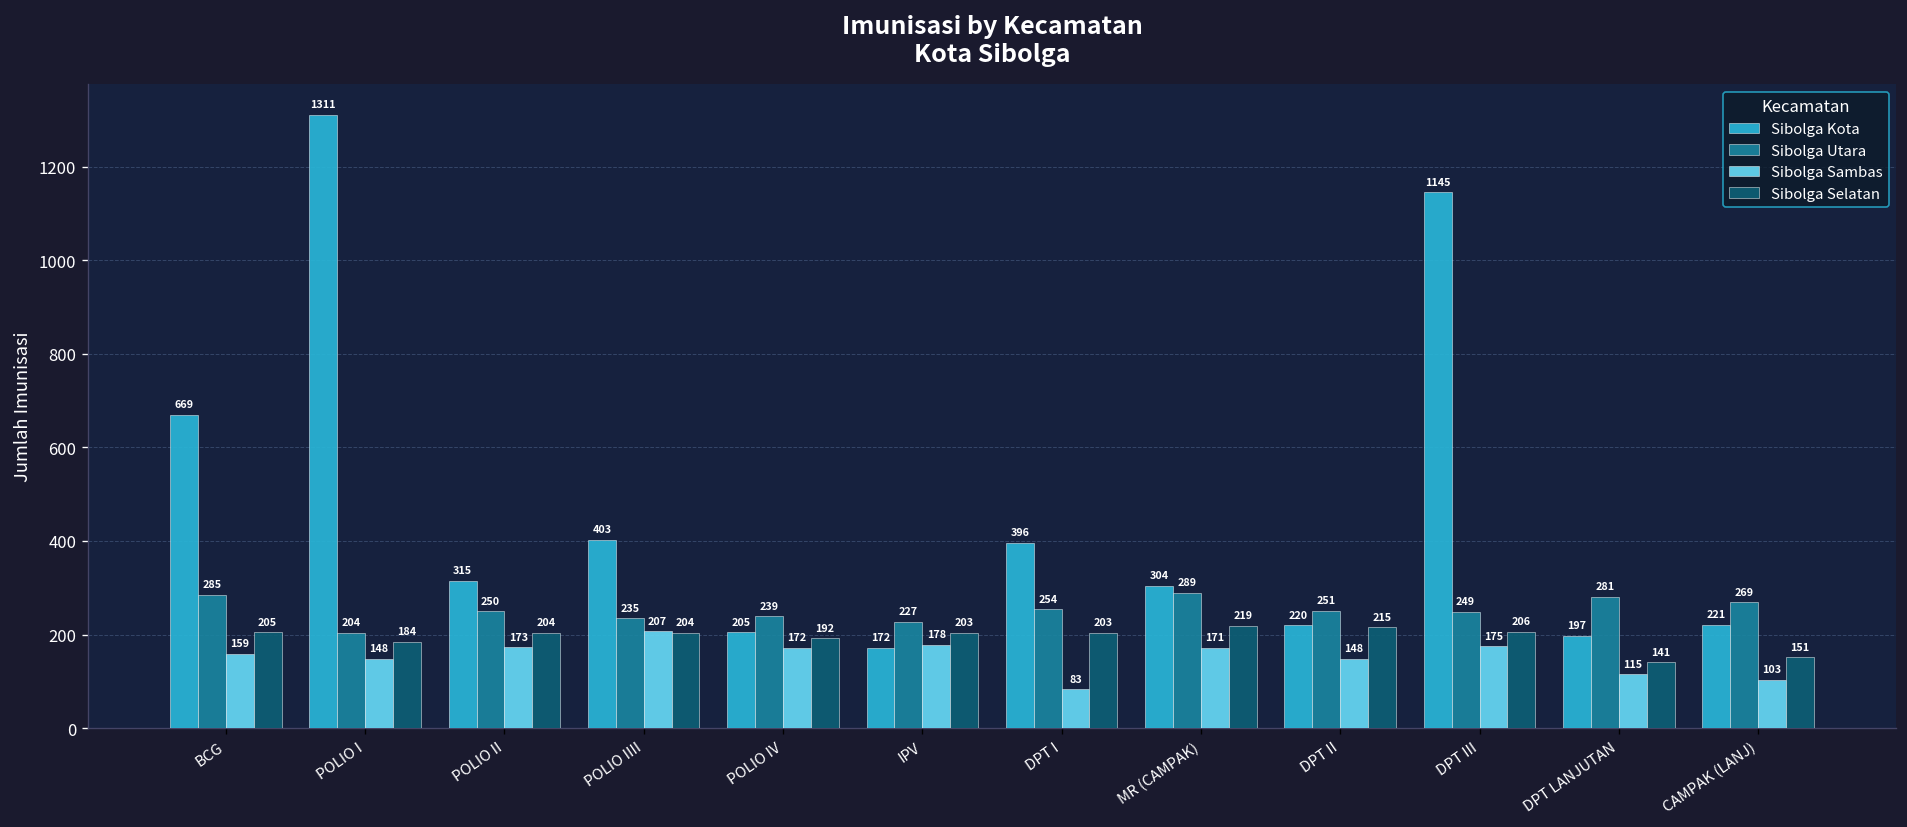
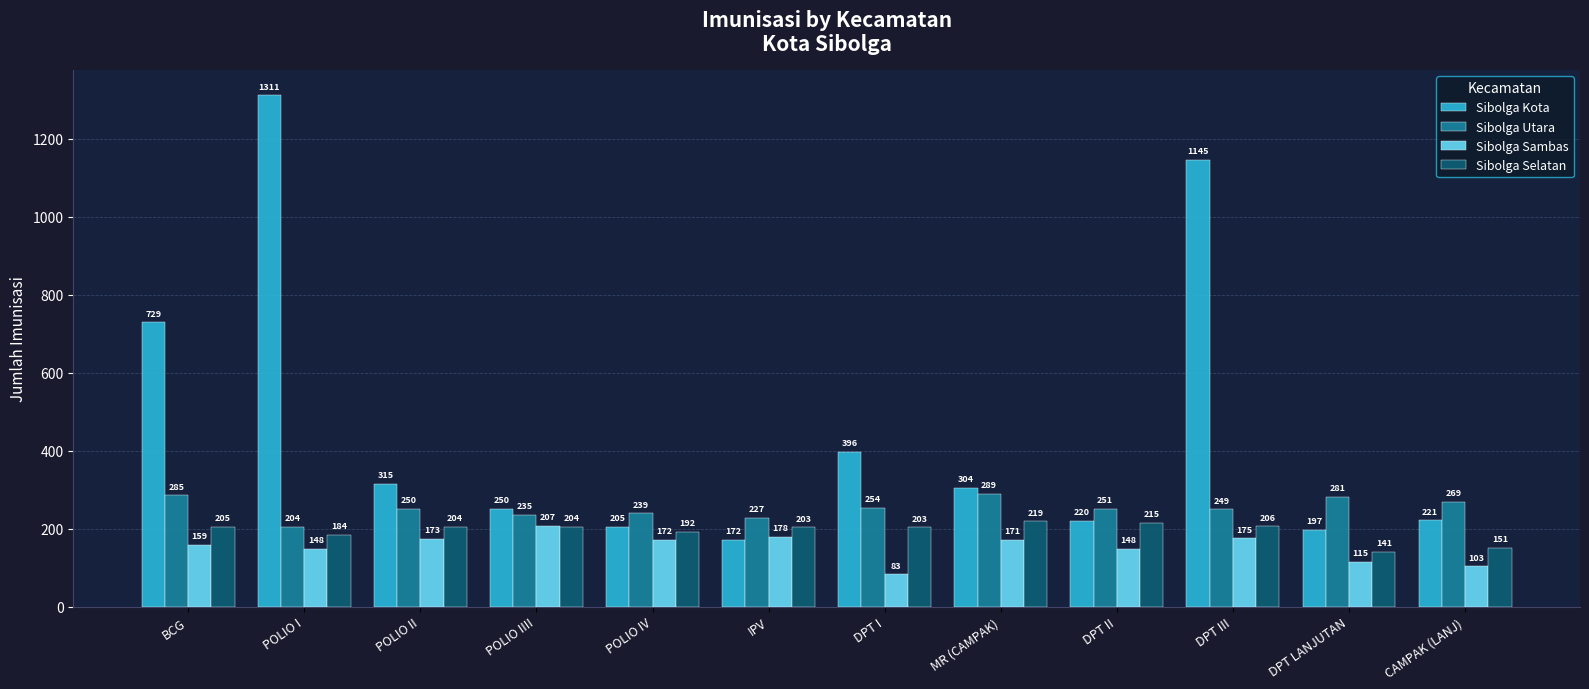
Sibolga Kota, BCG: 669 -> 729
Sibolga Kota, POLIO IIII: 403 -> 250
